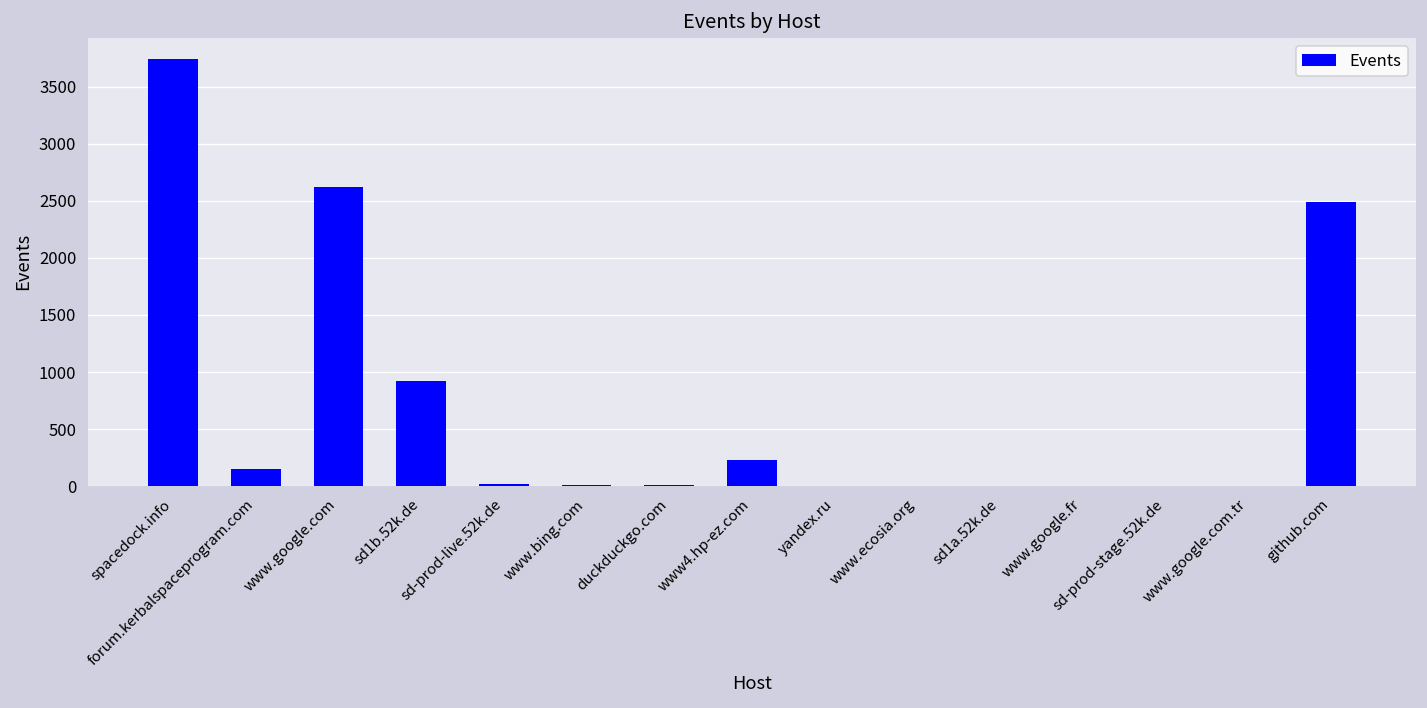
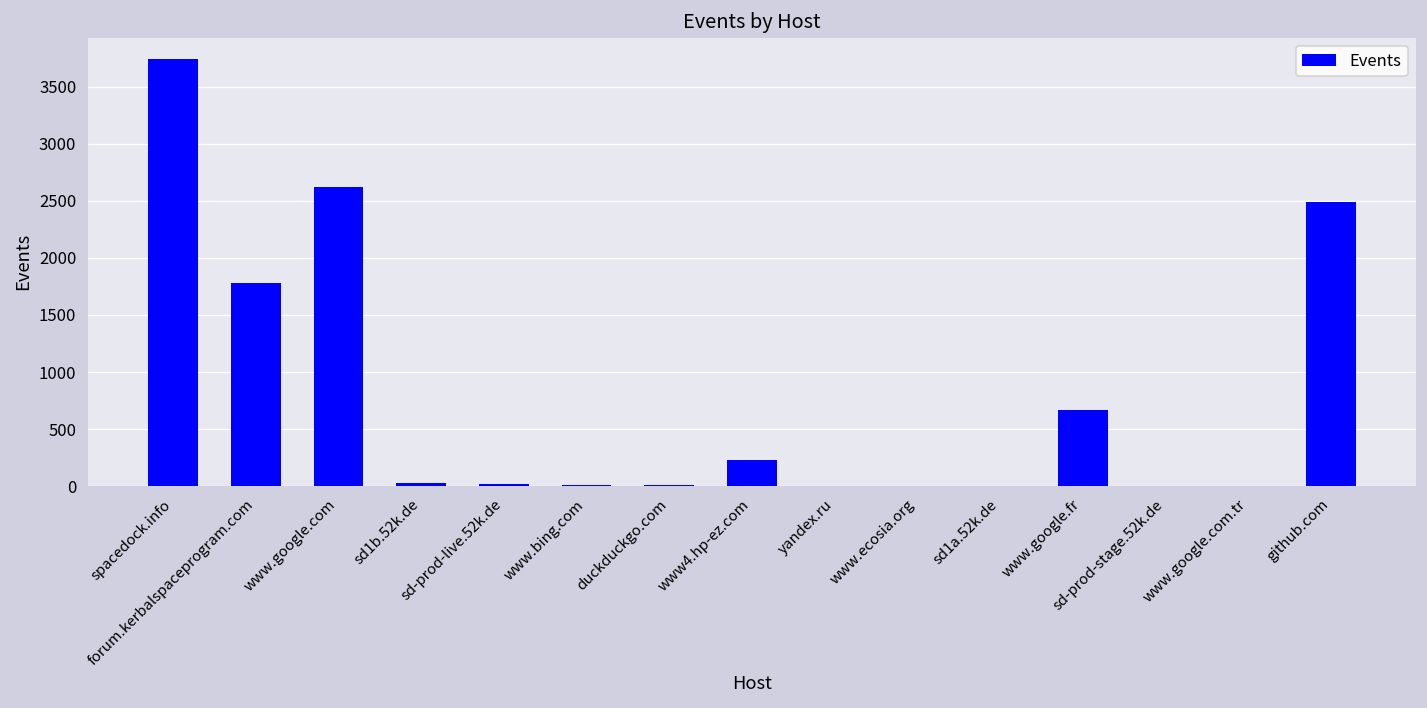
forum.kerbalspaceprogram.com: 100 -> 1800
sd1b.52k.de: 900 -> 0
www.google.fr: 0 -> 700
